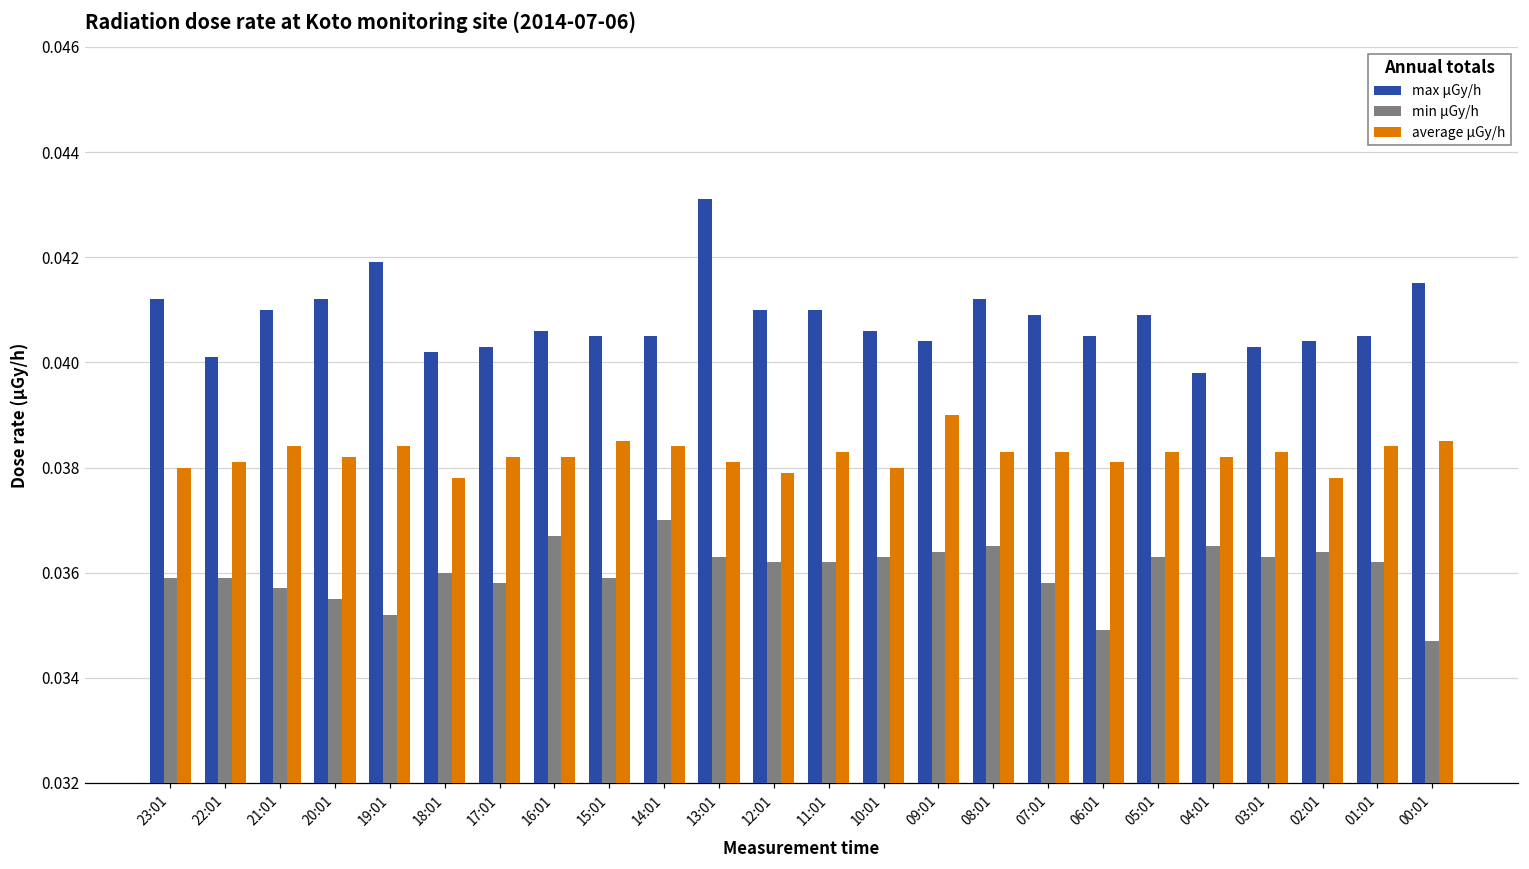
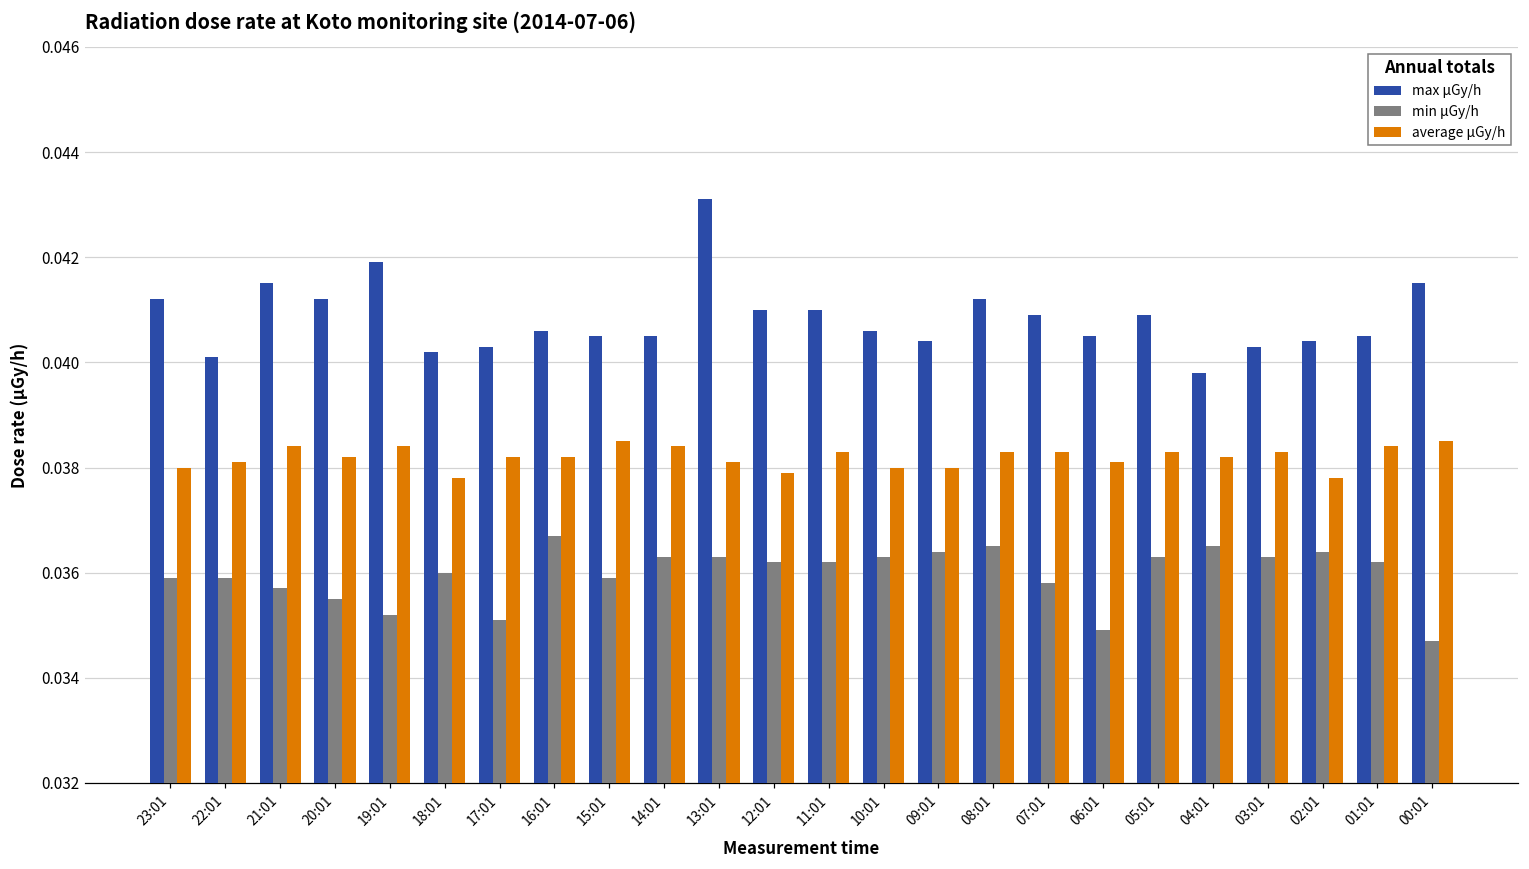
max μGy/h, 21:01: 0.0410 -> 0.0415
min μGy/h, 17:01: 0.0358 -> 0.0351
min μGy/h, 14:01: 0.0370 -> 0.0363
average μGy/h, 09:01: 0.039 -> 0.038
